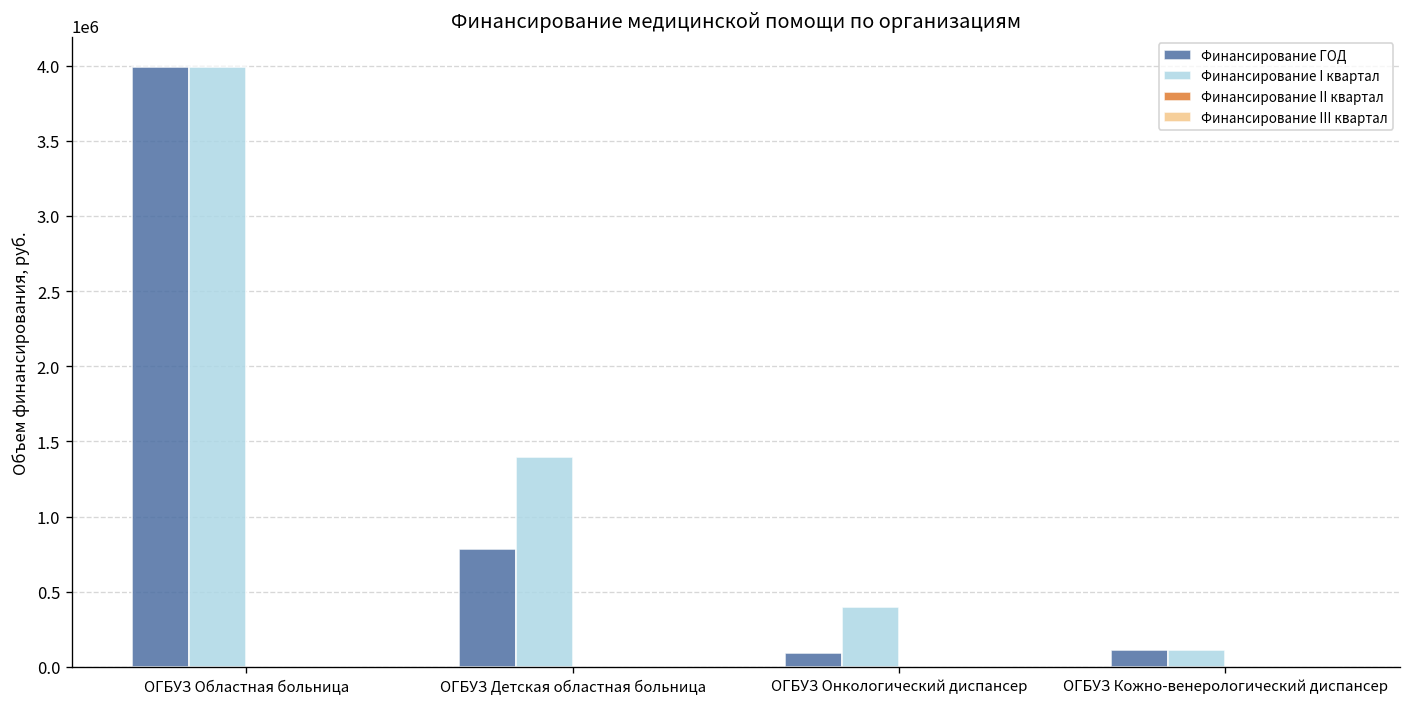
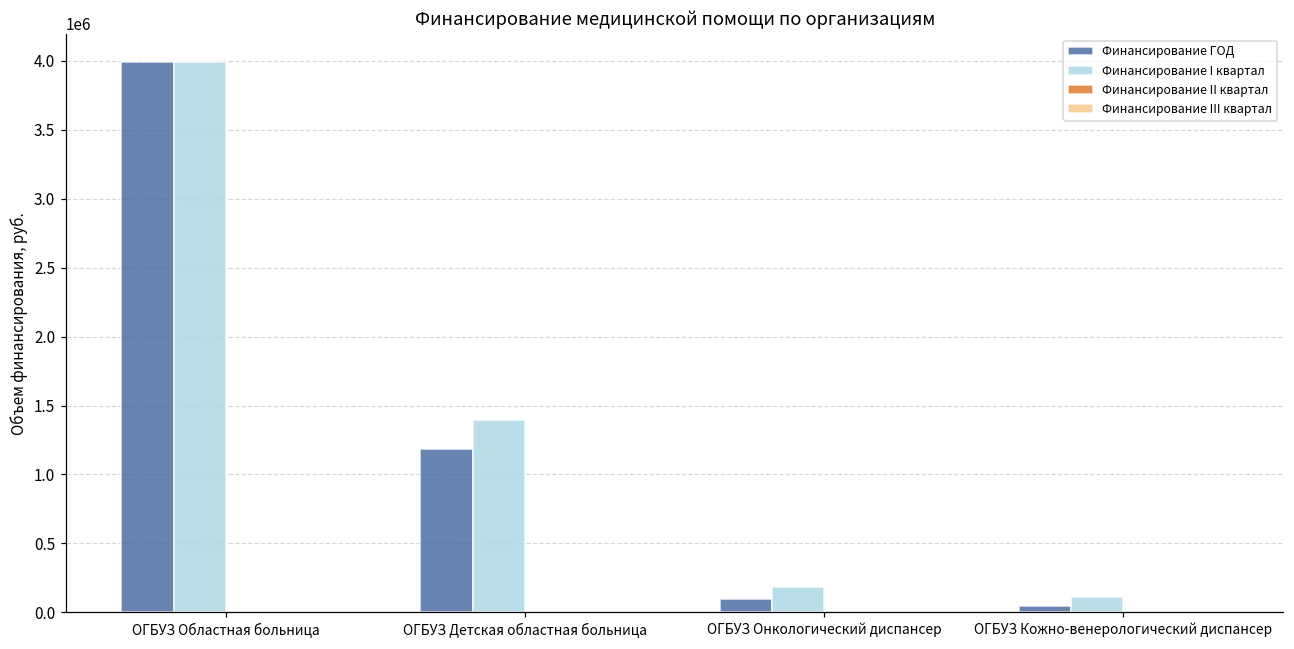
Финансирование ГОД, ОГБУЗ Детская областная больница: 790000 -> 1180000
Финансирование I квартал, ОГБУЗ Онкологический диспансер: 400000 -> 180000
Финансирование ГОД, ОГБУЗ Кожно-венерологический диспансер: 110000 -> 50000
